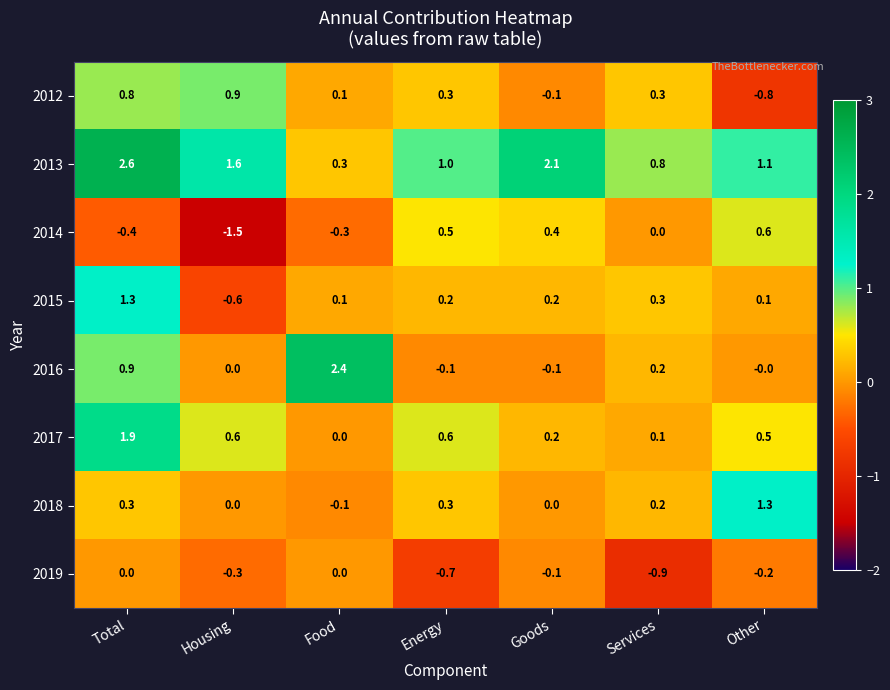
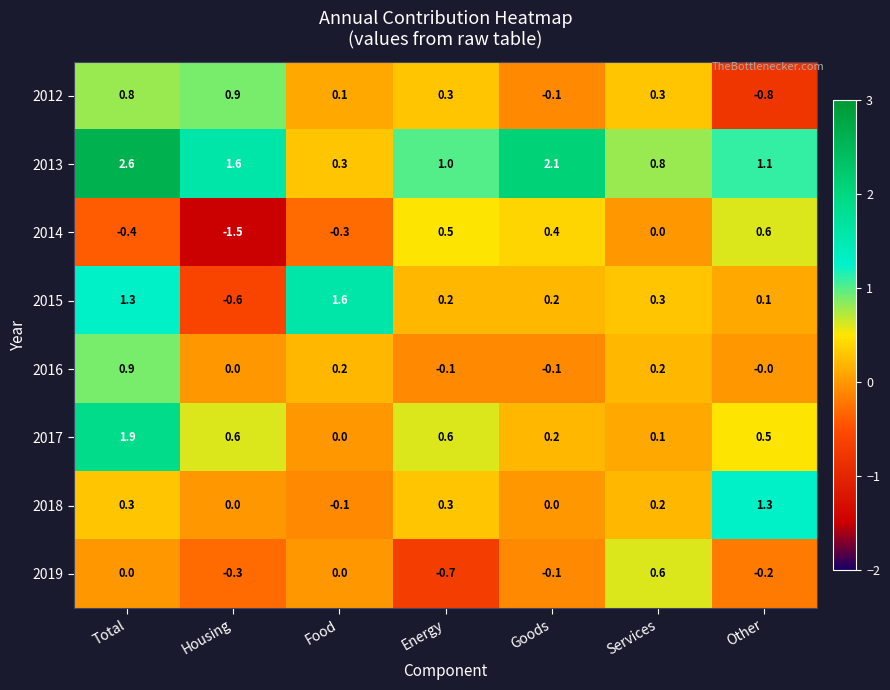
2015, Food: 0.1 -> 1.6
2016, Food: 2.4 -> 0.2
2019, Services: -0.9 -> 0.6
